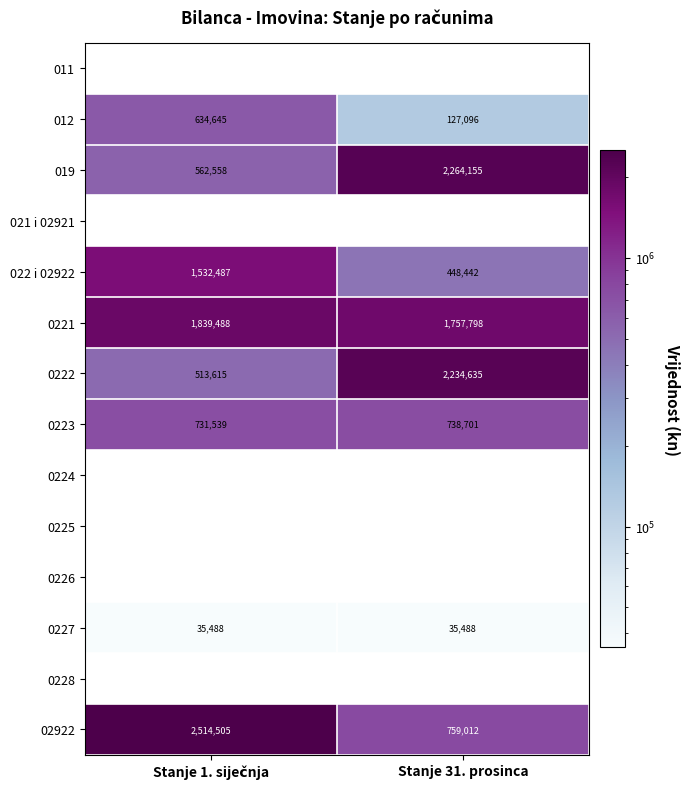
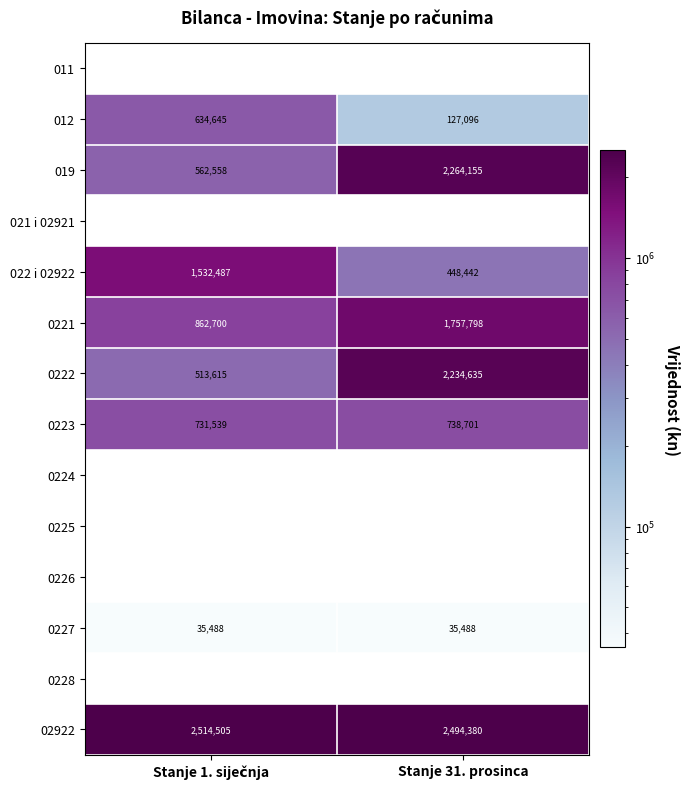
0221, Stanje 1. siječnja: 1,839,488 -> 862,700
02922, Stanje 31. prosinca: 759,012 -> 2,494,380
